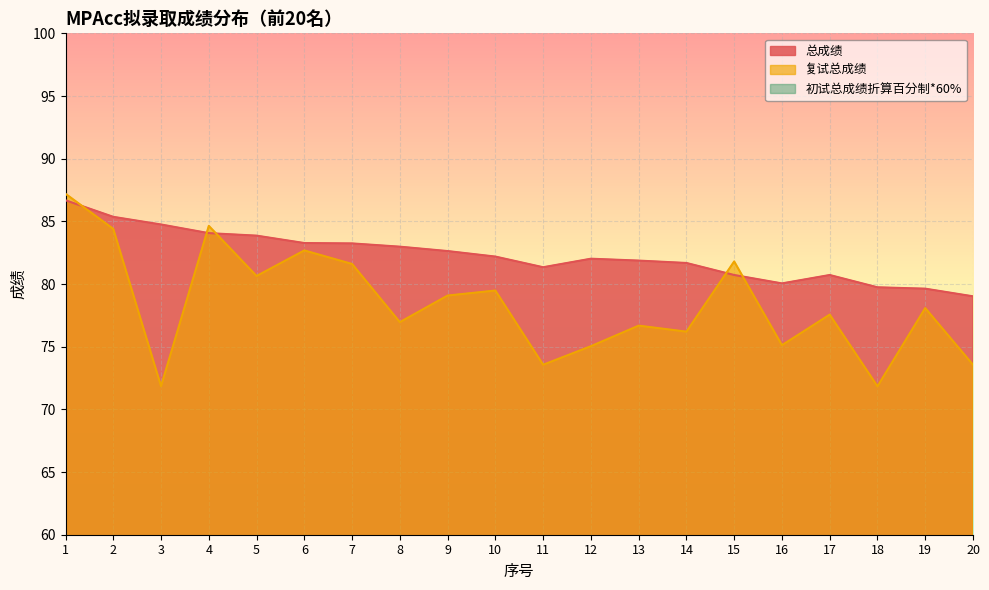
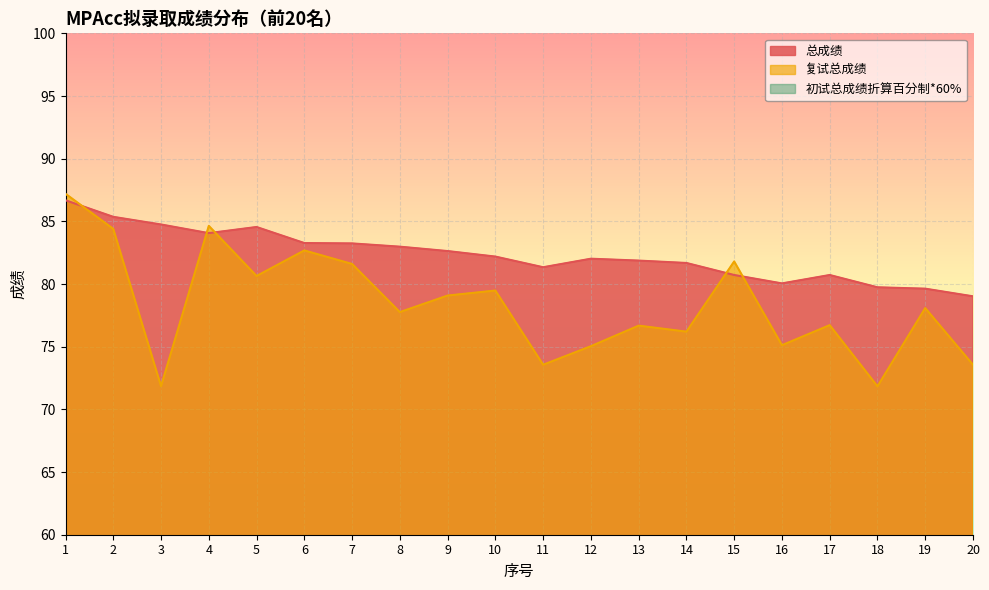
总成绩, 5: 83.9 -> 84.6
复试总成绩, 8: 77.0 -> 77.8
复试总成绩, 17: 77.6 -> 76.7
